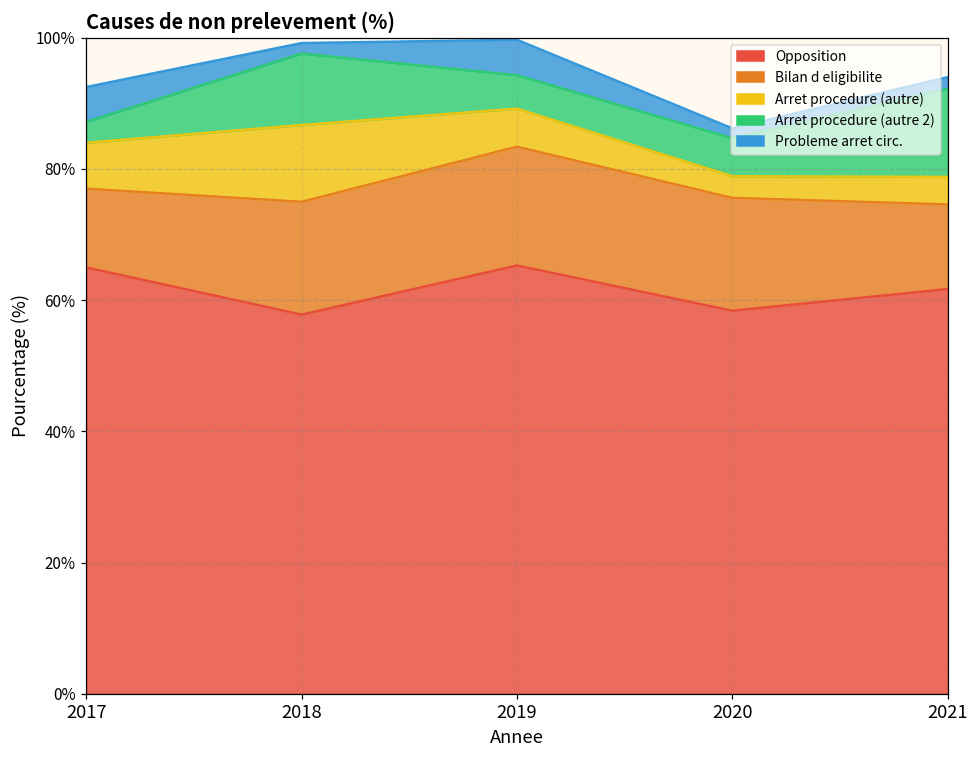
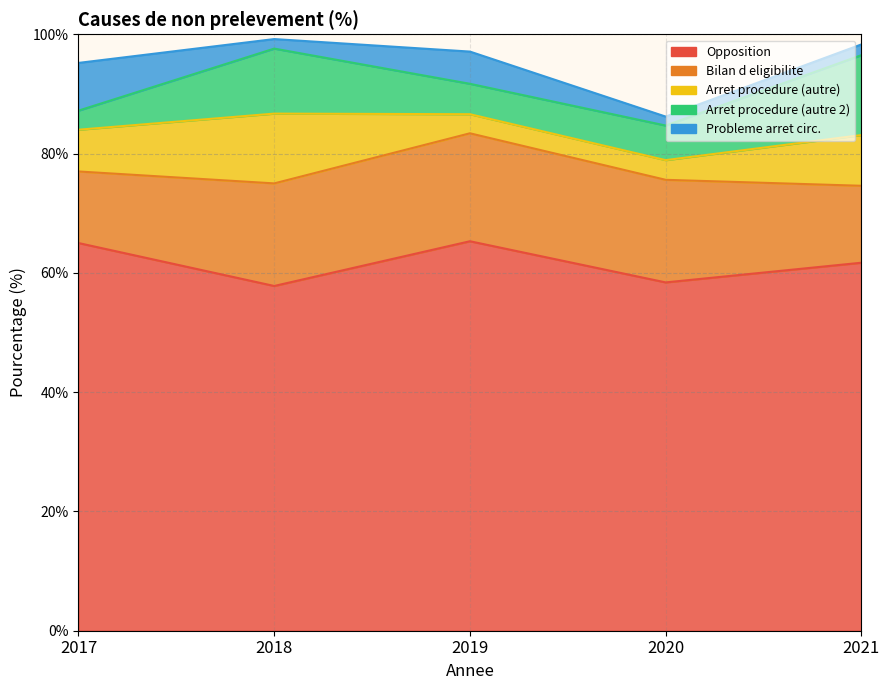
Probleme arret circ., 2017: 5% -> 8%
Arret procedure (autre), 2019: 6% -> 3%
Arret procedure (autre), 2021: 4% -> 9%
